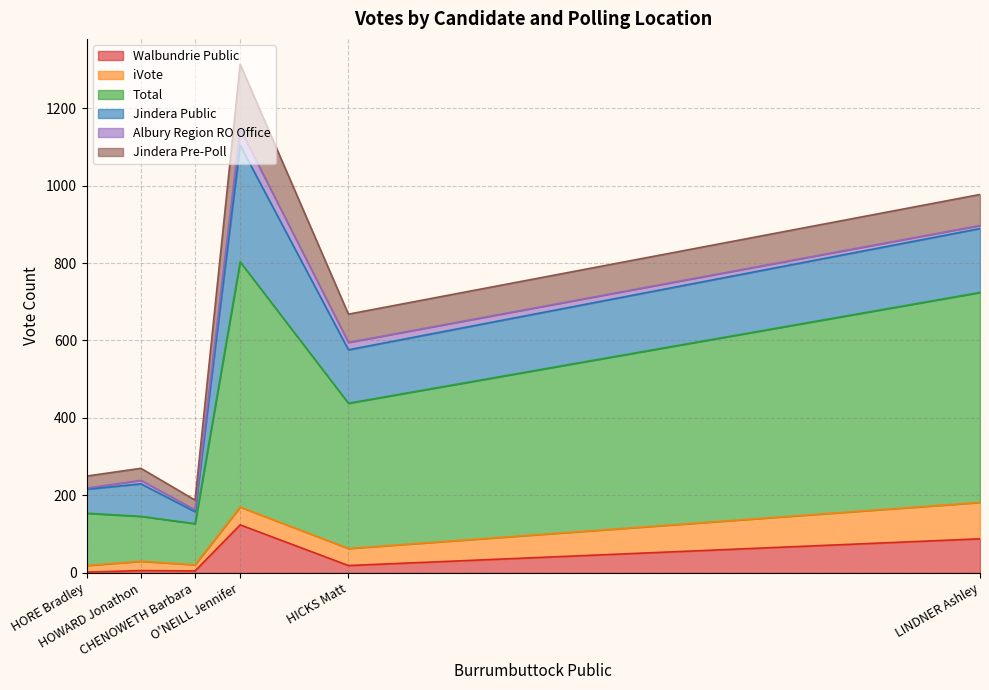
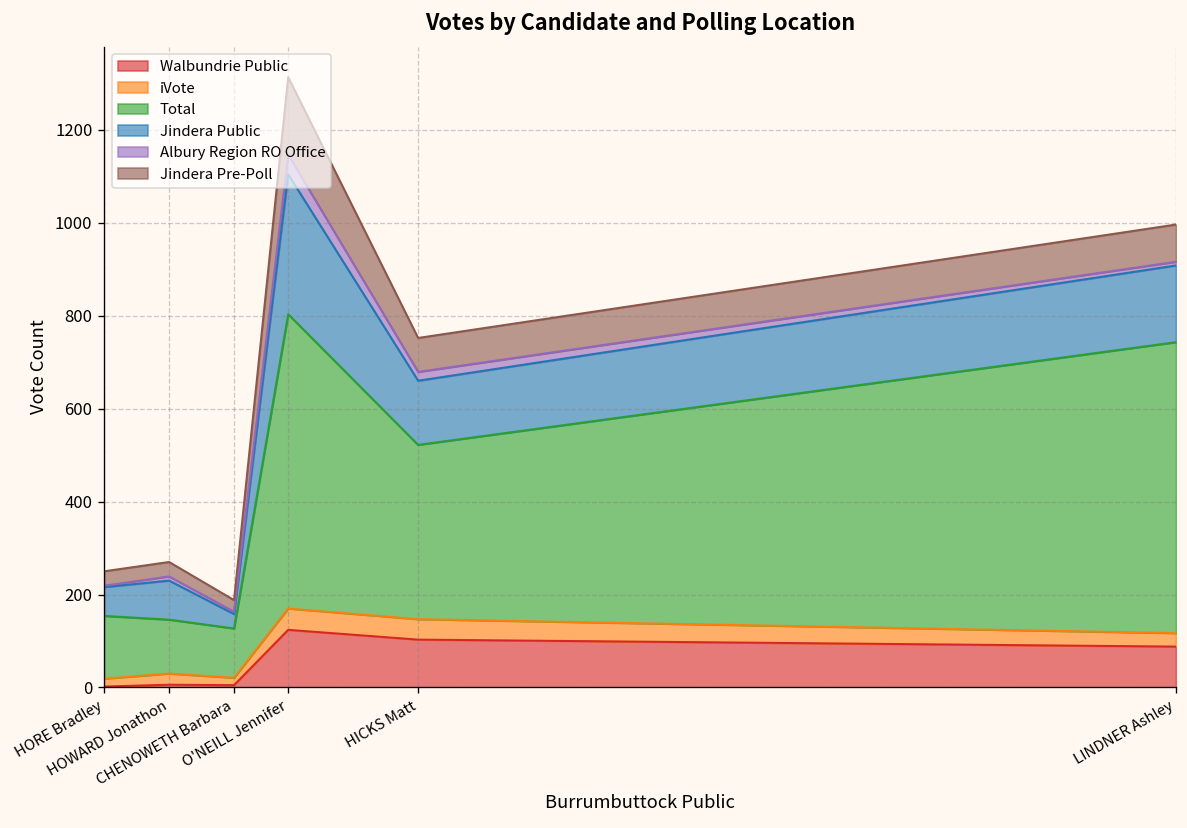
Walbundrie Public, HICKS Matt: 20 -> 100
iVote, LINDNER Ashley: 90 -> 30
Total, LINDNER Ashley: 540 -> 630
